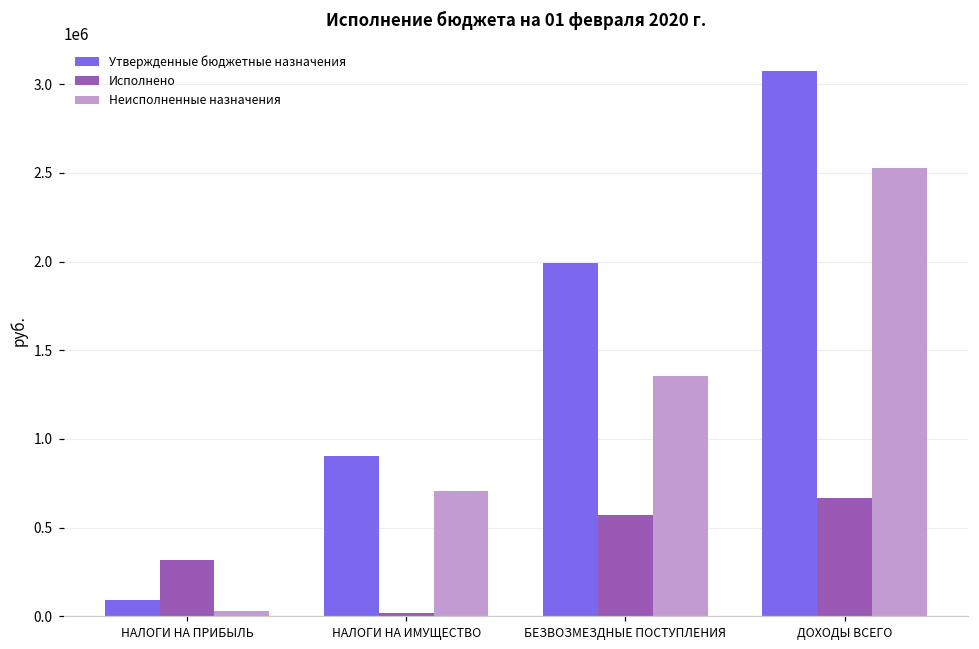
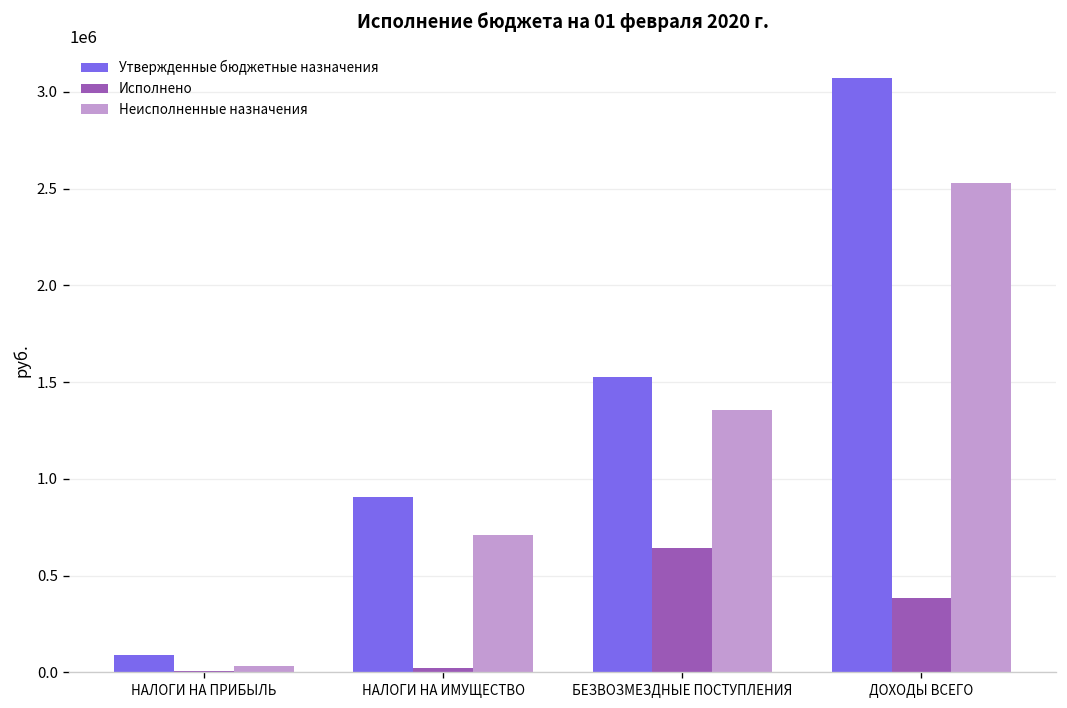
Исполнено, НАЛОГИ НА ПРИБЫЛЬ: 320000 -> 0
Утвержденные бюджетные назначения, БЕЗВОЗМЕЗДНЫЕ ПОСТУПЛЕНИЯ: 1990000 -> 1530000
Исполнено, БЕЗВОЗМЕЗДНЫЕ ПОСТУПЛЕНИЯ: 570000 -> 640000
Исполнено, ДОХОДЫ ВСЕГО: 670000 -> 390000
